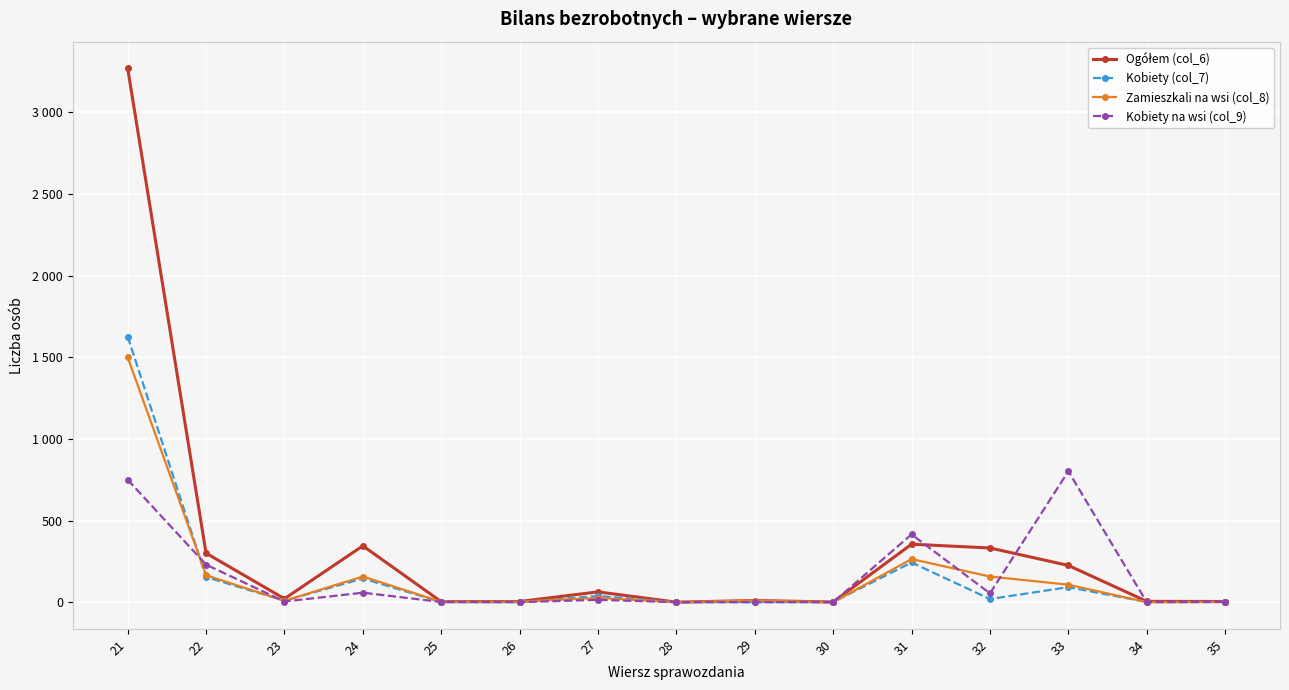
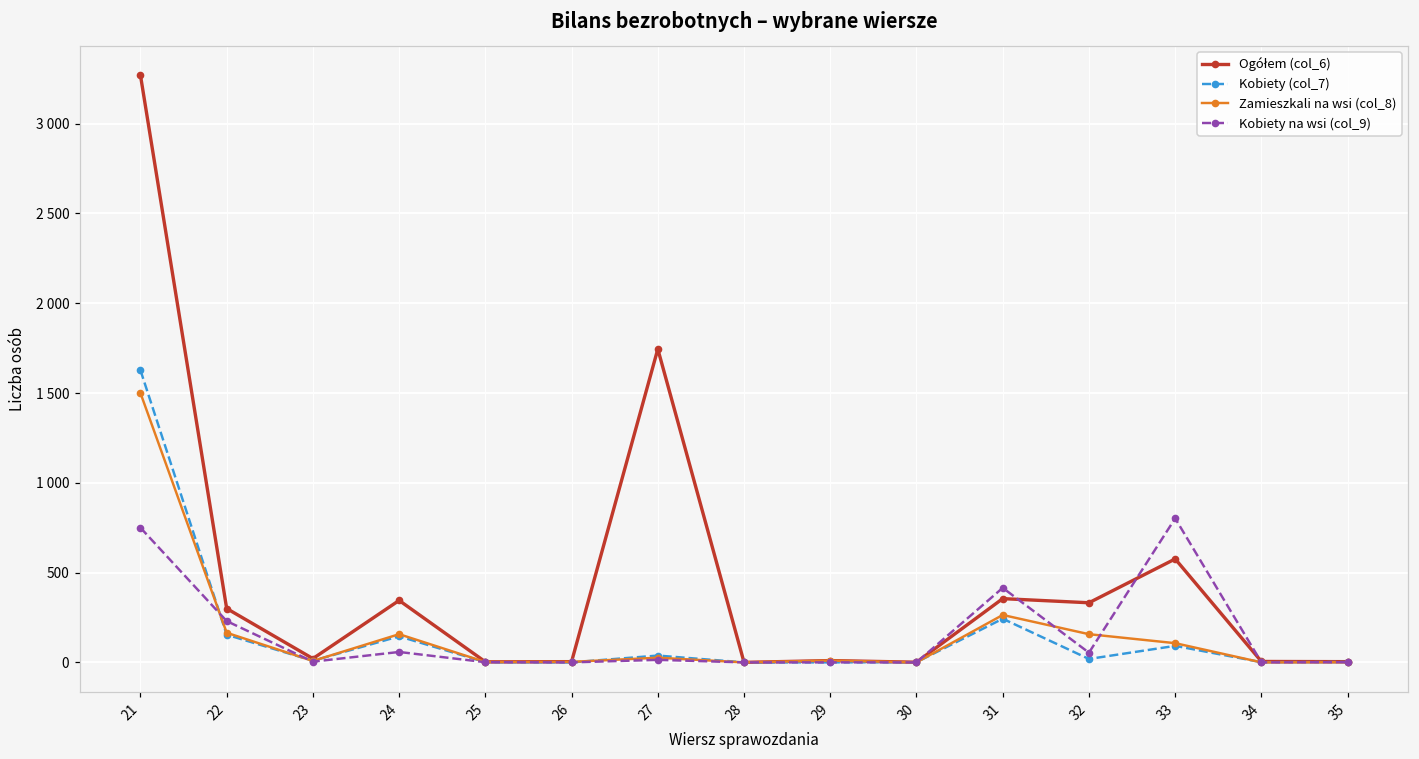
Ogółem (col_6), 27: 60 -> 1750
Ogółem (col_6), 33: 230 -> 580
